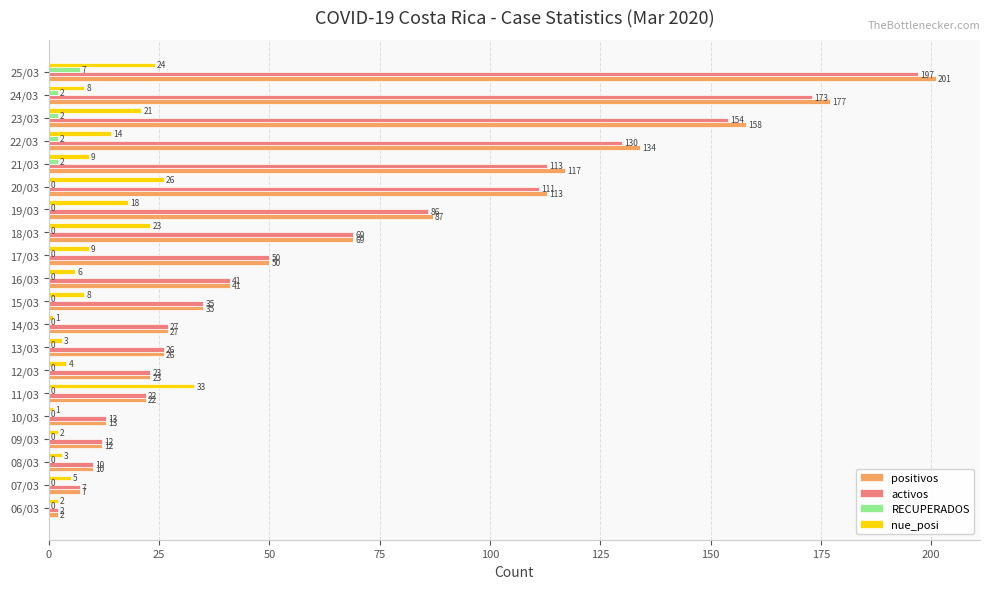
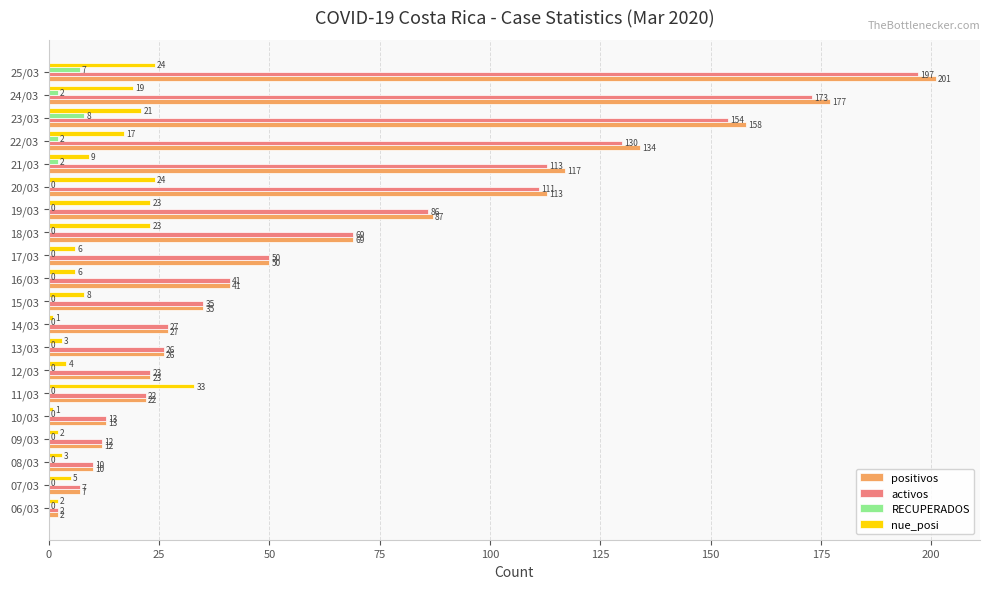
nue_posi, 24/03: 8 -> 19
RECUPERADOS, 23/03: 2 -> 8
nue_posi, 22/03: 14 -> 17
nue_posi, 20/03: 26 -> 24
nue_posi, 19/03: 18 -> 23
nue_posi, 17/03: 9 -> 6
